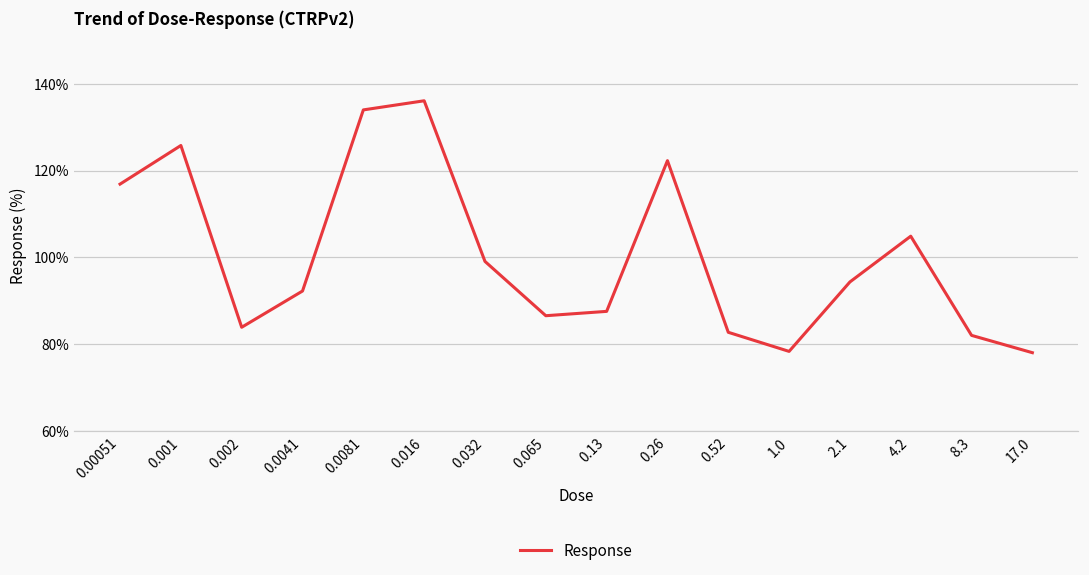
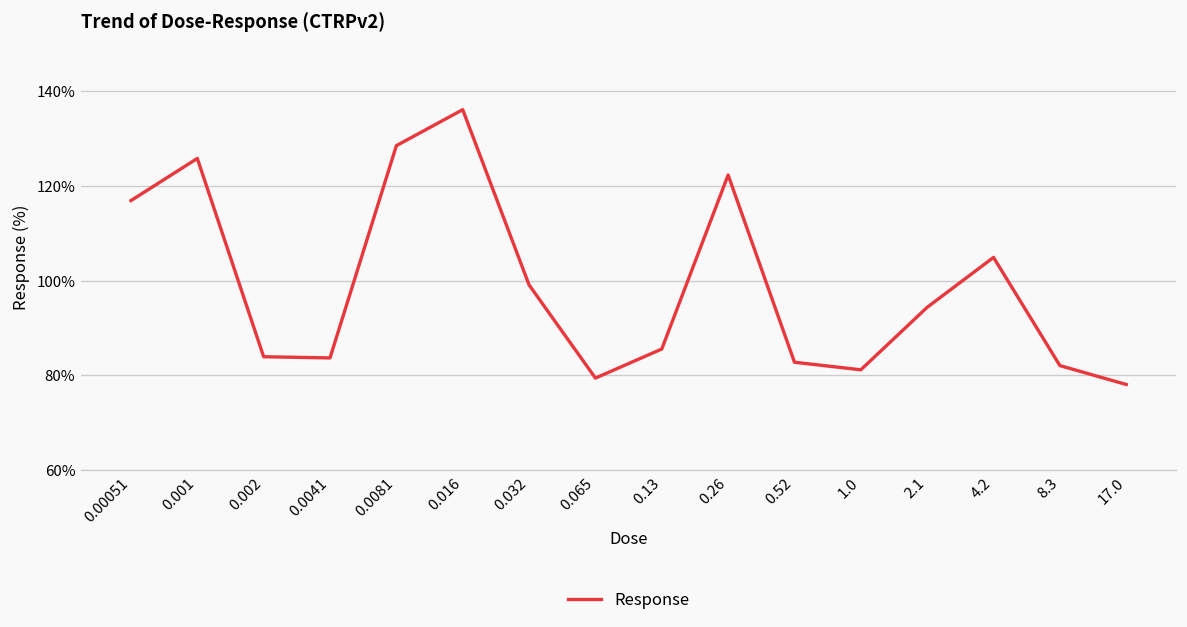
0.0041: 92% -> 84%
0.0081: 134% -> 129%
0.065: 87% -> 79%
0.13: 88% -> 86%
1.0: 78% -> 81%
